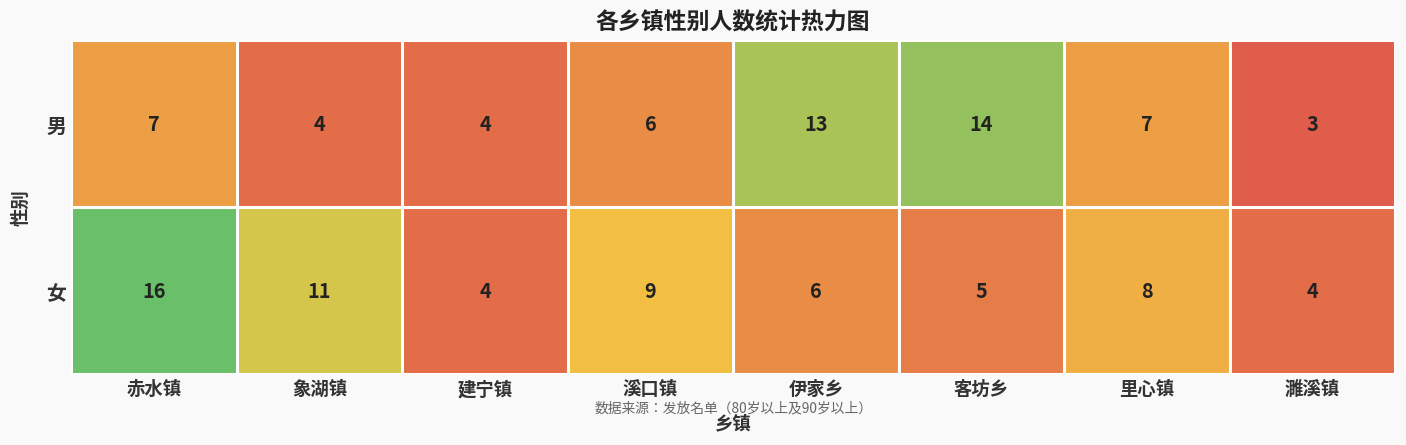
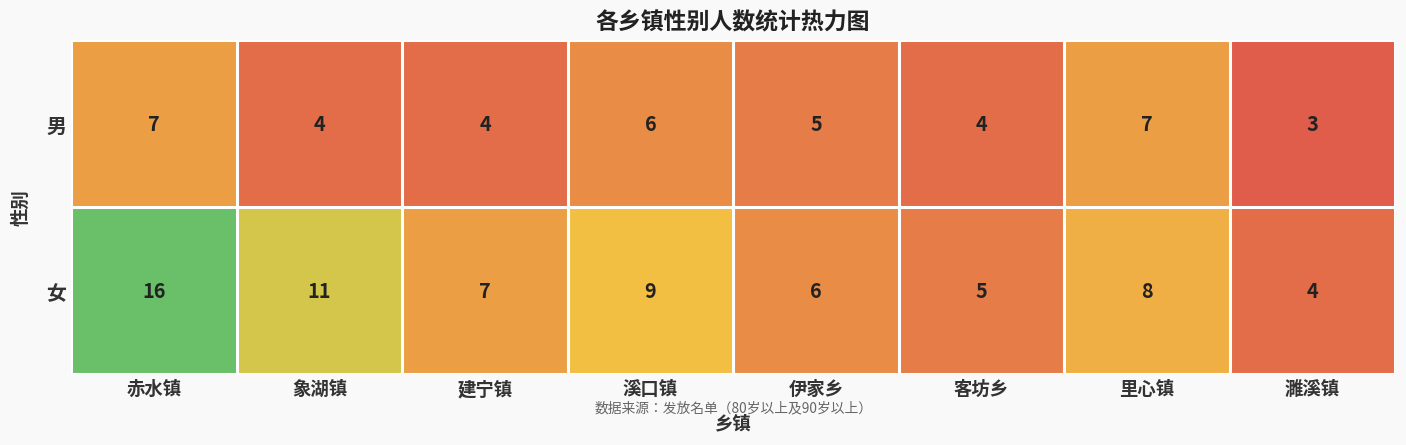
男, 伊家乡: 13 -> 5
男, 客坊乡: 14 -> 4
女, 建宁镇: 4 -> 7
